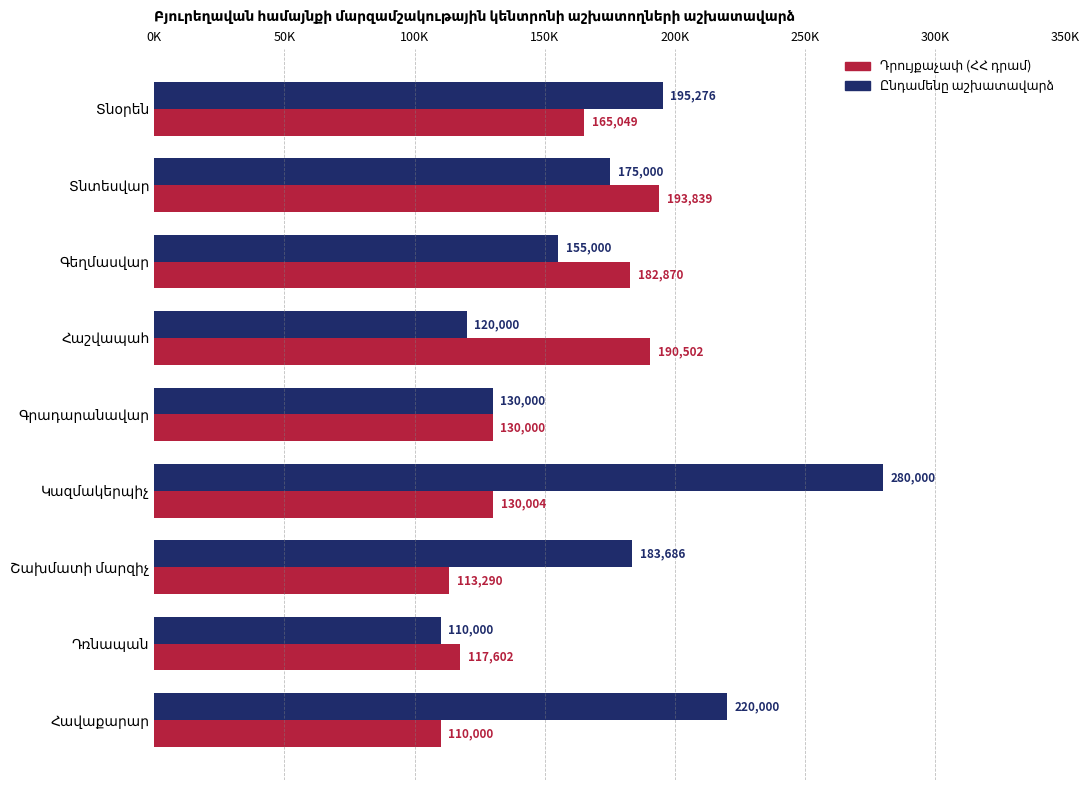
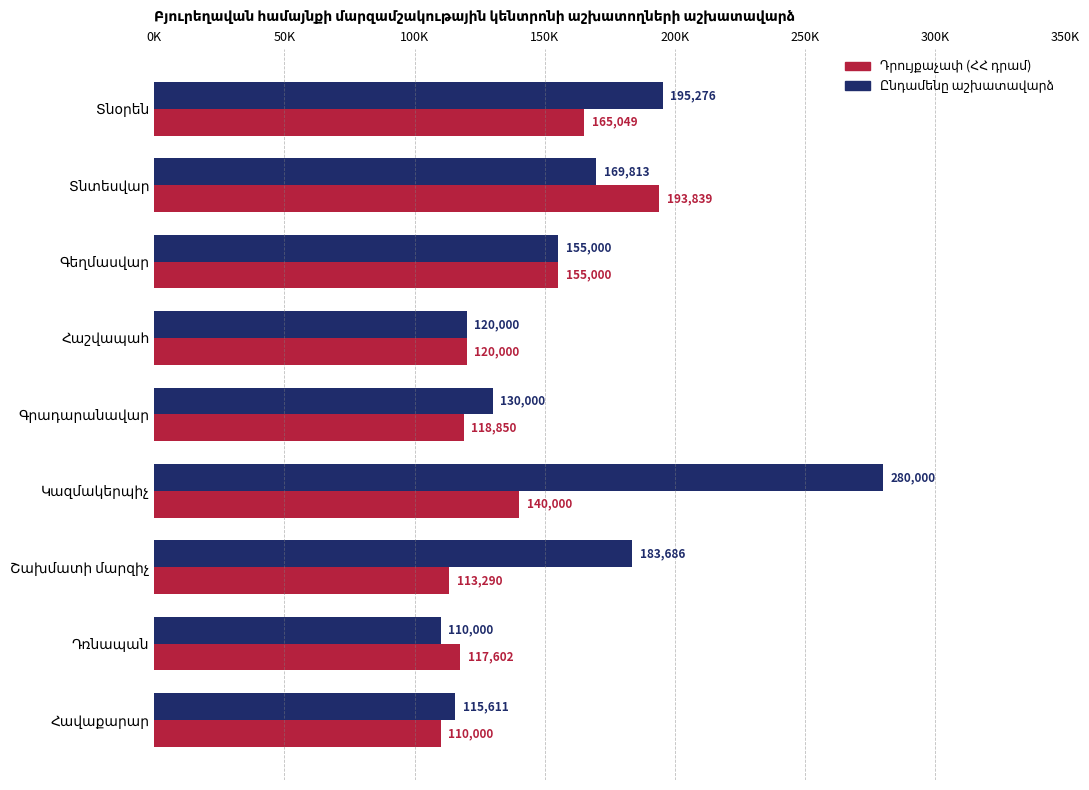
Ընդամենը աշխատավարձ, Տնտեսվար: 175,000 -> 169,813
Դրույքաչափ (ՀՀ դրամ), Գեղմասվար: 182,870 -> 155,000
Դրույքաչափ (ՀՀ դրամ), Հաշվապահ: 190,502 -> 120,000
Դրույքաչափ (ՀՀ դրամ), Գրադարանավար: 130,000 -> 118,850
Դրույքաչափ (ՀՀ դրամ), Կազմակերպիչ: 130,004 -> 140,000
Ընդամենը աշխատավարձ, Հավաքարար: 220,000 -> 115,611
